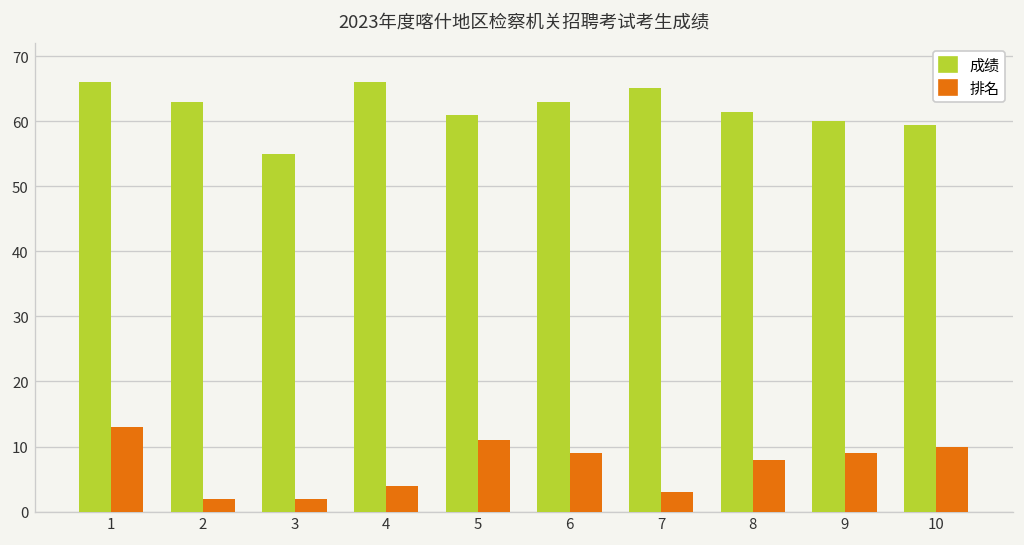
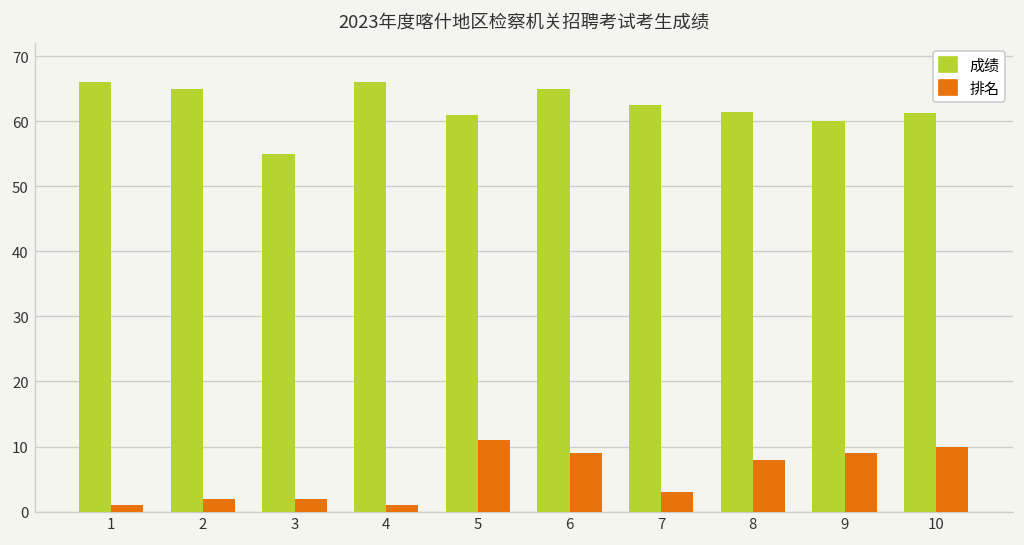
排名, 1: 13 -> 1
成绩, 2: 63 -> 65
排名, 4: 4 -> 1
成绩, 6: 63 -> 65
成绩, 7: 65 -> 63
成绩, 10: 60 -> 61
